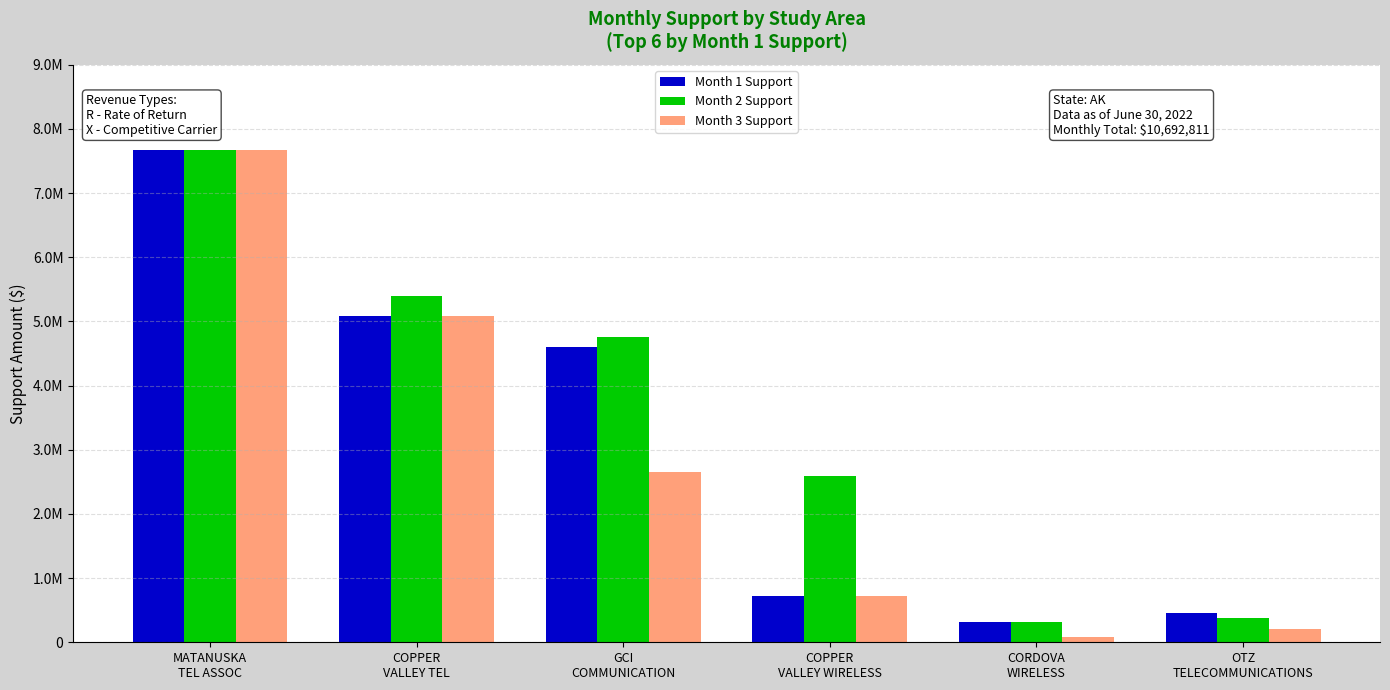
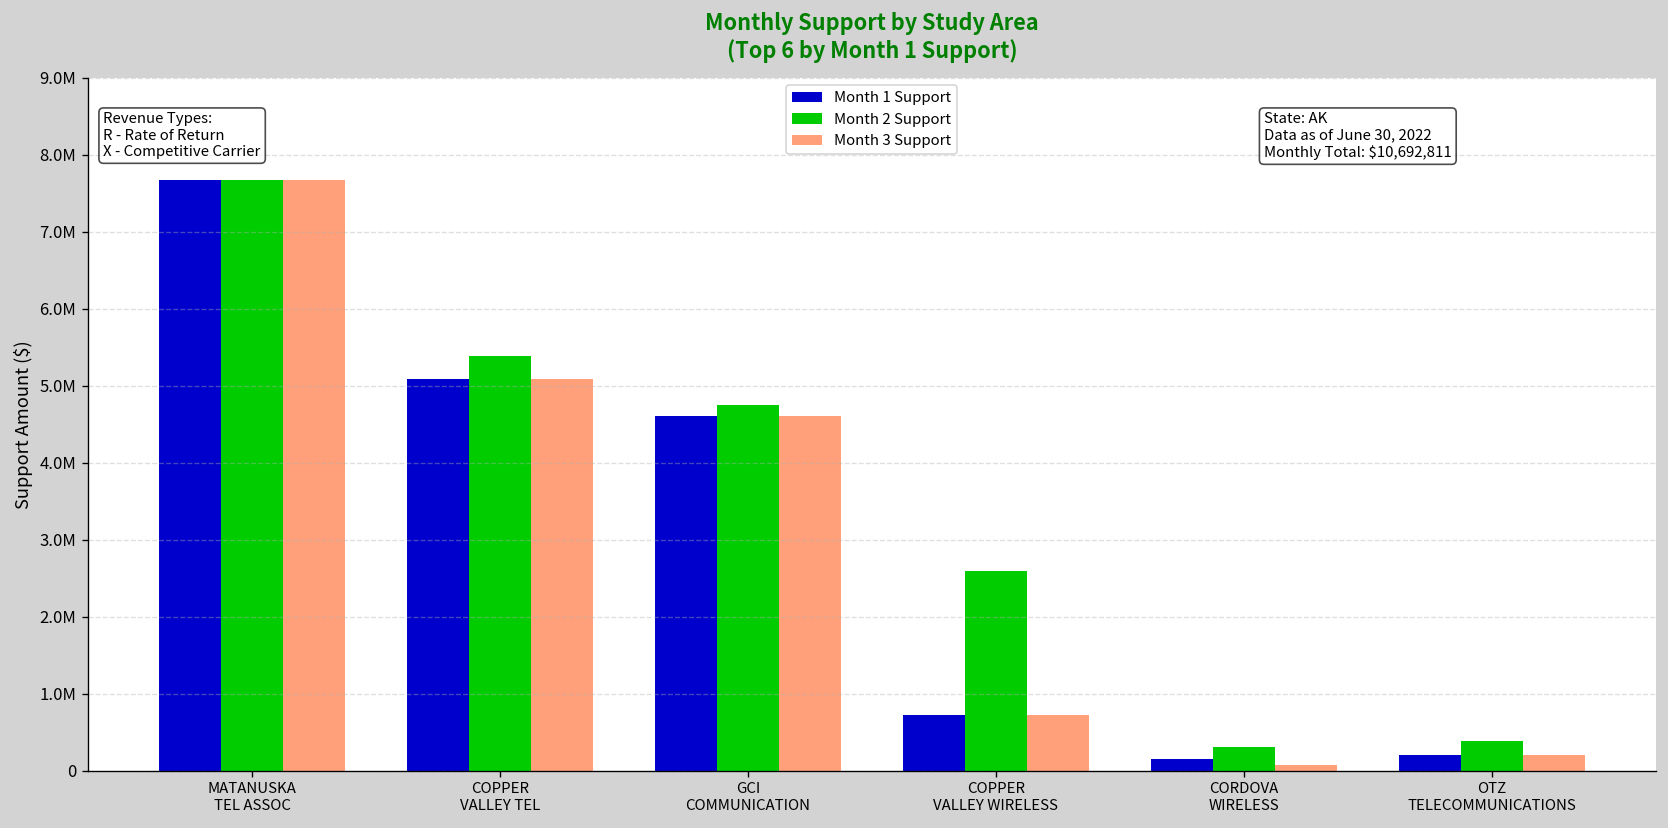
Month 3 Support, GCI COMMUNICATION: 2700000 -> 4600000
Month 1 Support, CORDOVA WIRELESS: 300000 -> 100000
Month 1 Support, OTZ TELECOMMUNICATIONS: 500000 -> 200000
